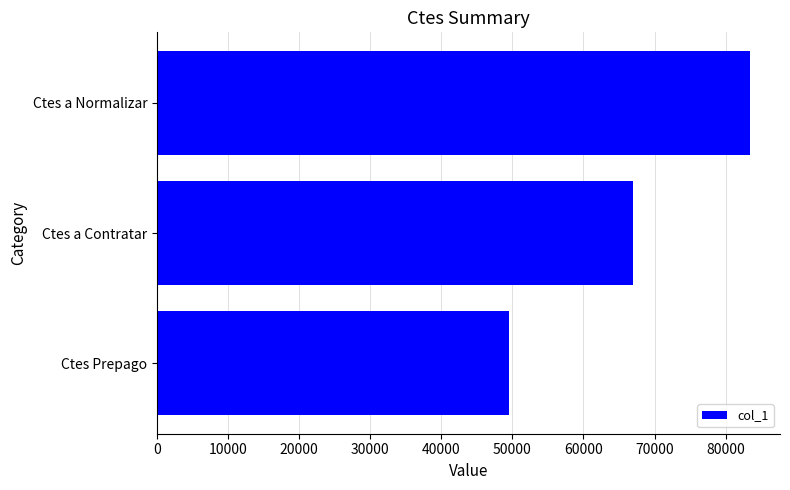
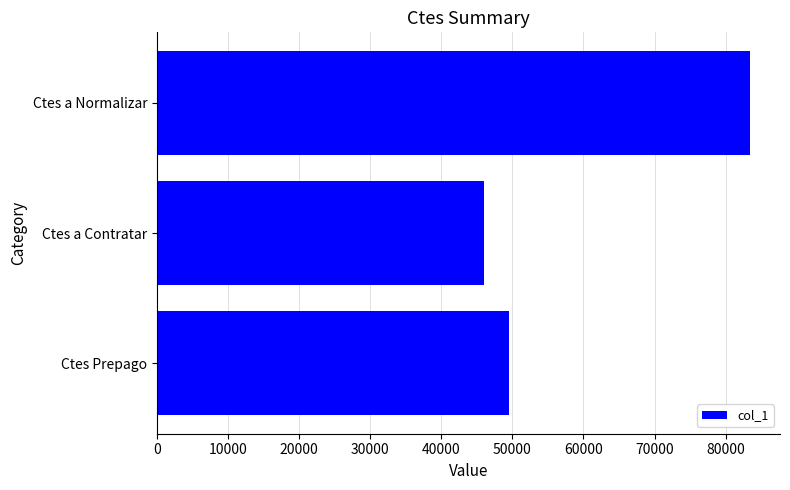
Ctes a Contratar: 67000 -> 46000
